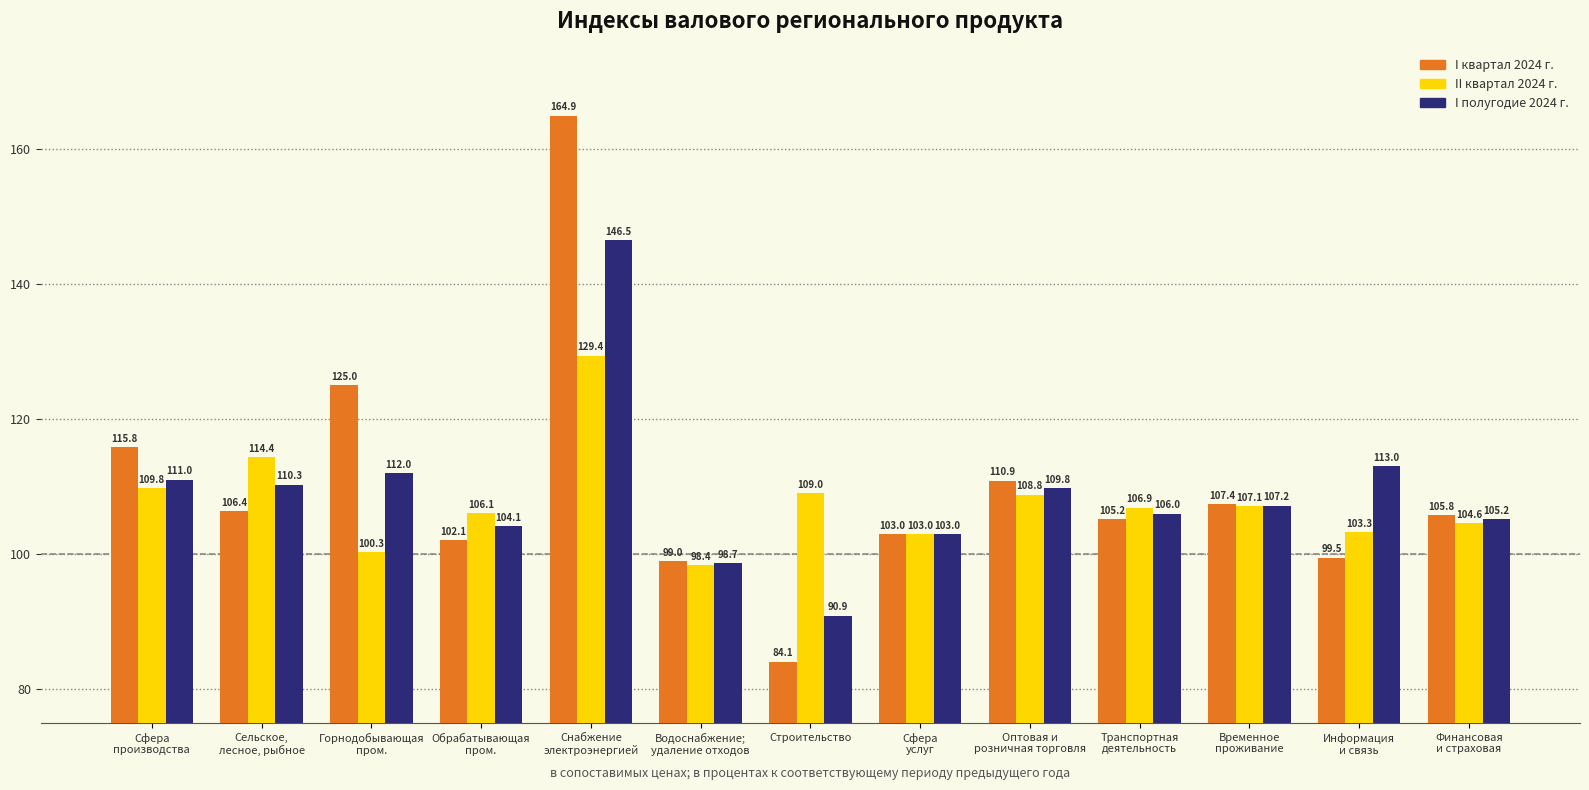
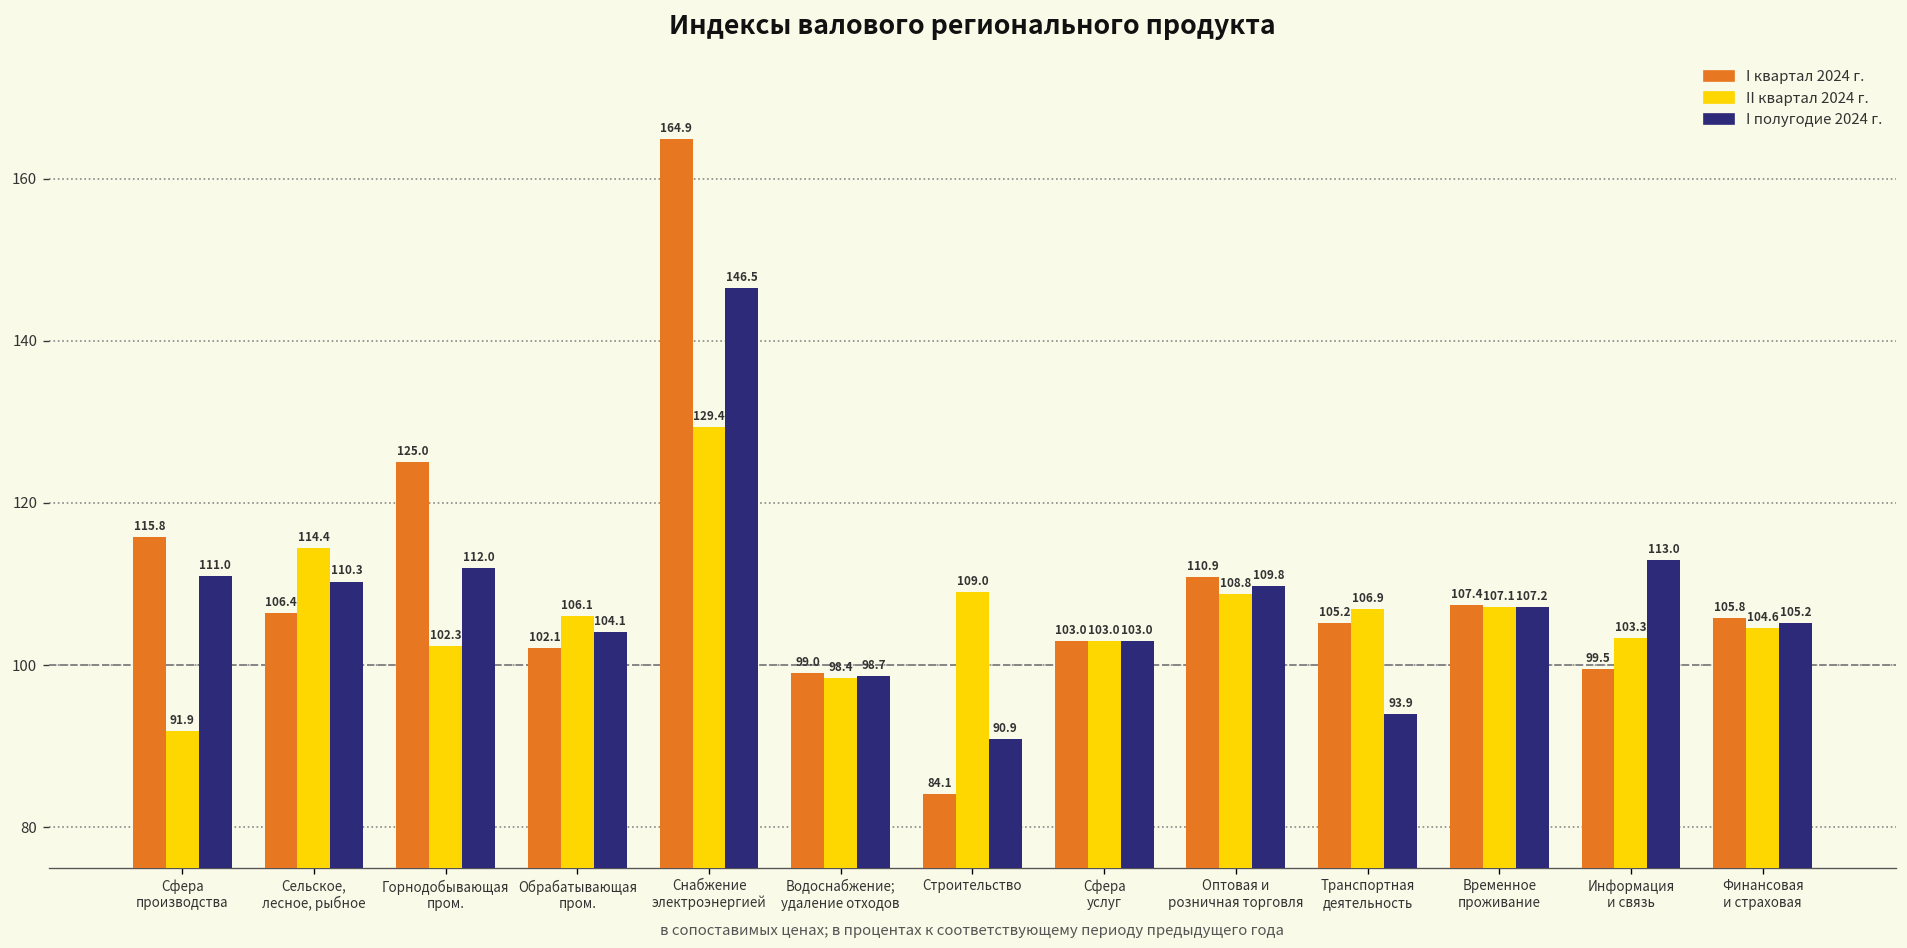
II квартал 2024 г., Сфера производства: 109.8 -> 91.9
II квартал 2024 г., Горнодобывающая пром.: 100.3 -> 102.3
I полугодие 2024 г., Транспортная деятельность: 106.0 -> 93.9
